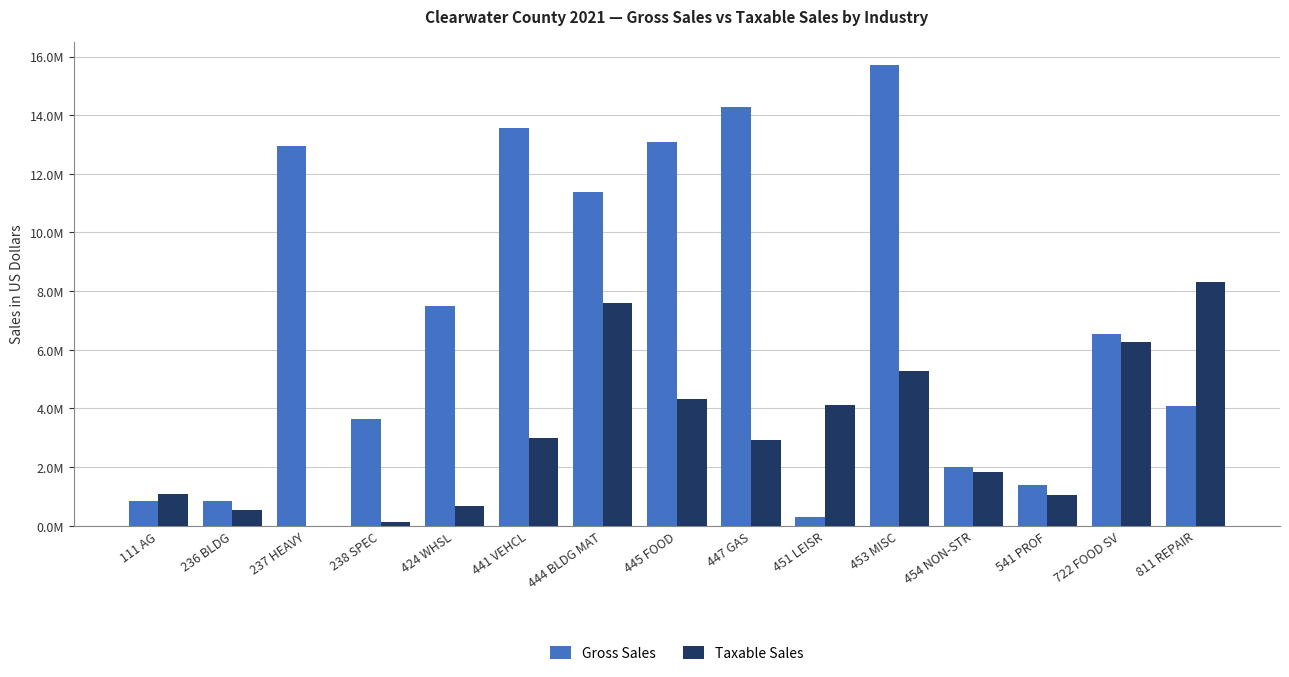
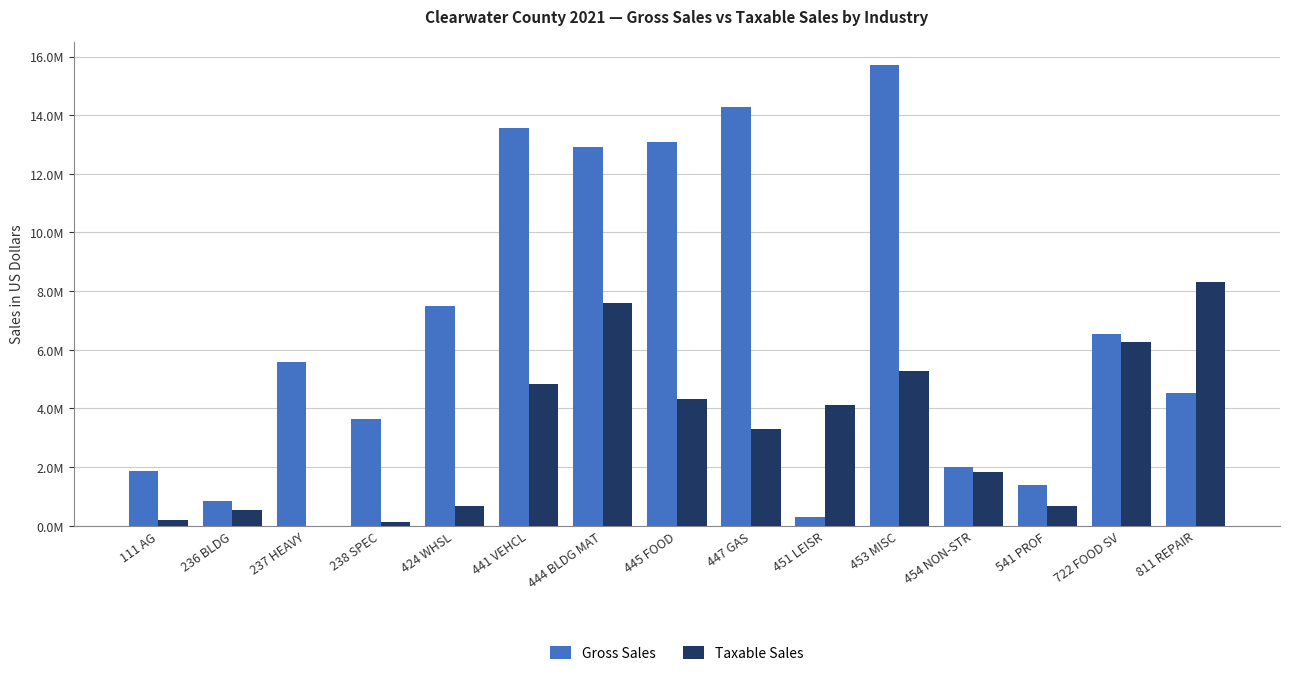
Gross Sales, 111 AG: 800000 -> 1900000
Taxable Sales, 111 AG: 1100000 -> 200000
Gross Sales, 237 HEAVY: 12900000 -> 5600000
Taxable Sales, 441 VEHCL: 3000000 -> 4800000
Gross Sales, 444 BLDG MAT: 11400000 -> 12900000
Taxable Sales, 447 GAS: 2900000 -> 3300000
Taxable Sales, 541 PROF: 1100000 -> 700000
Gross Sales, 811 REPAIR: 4100000 -> 4500000
